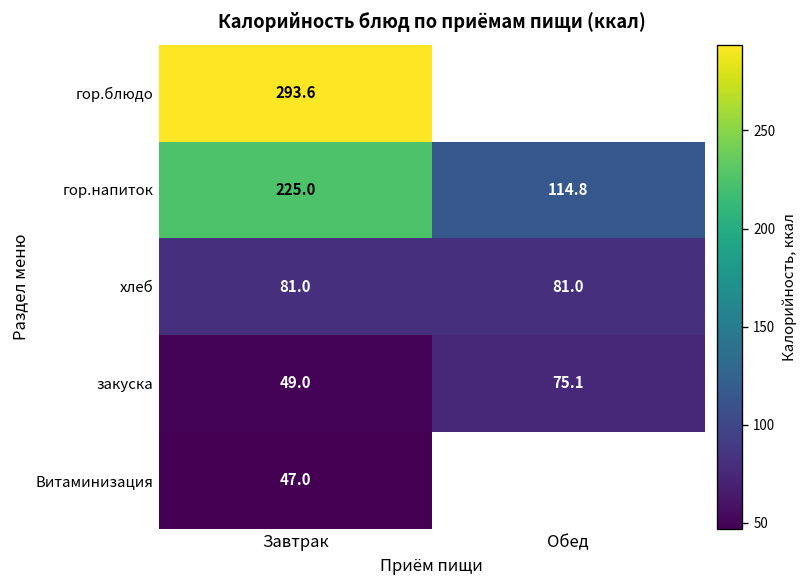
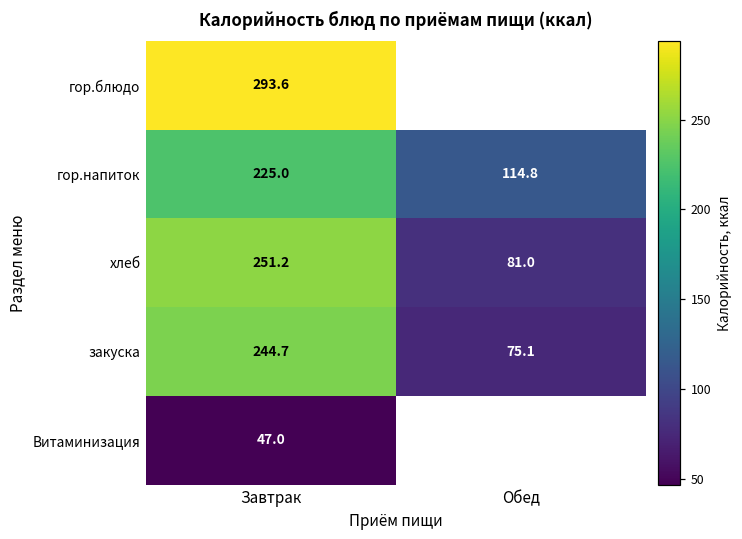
хлеб, Завтрак: 81.0 -> 251.2
закуска, Завтрак: 49.0 -> 244.7
